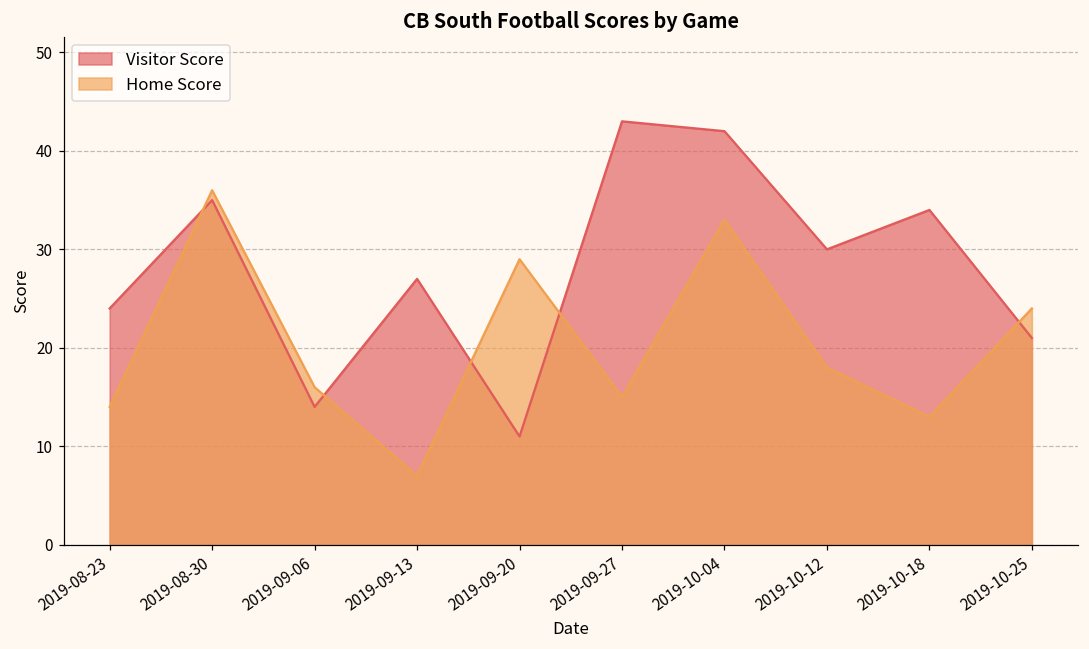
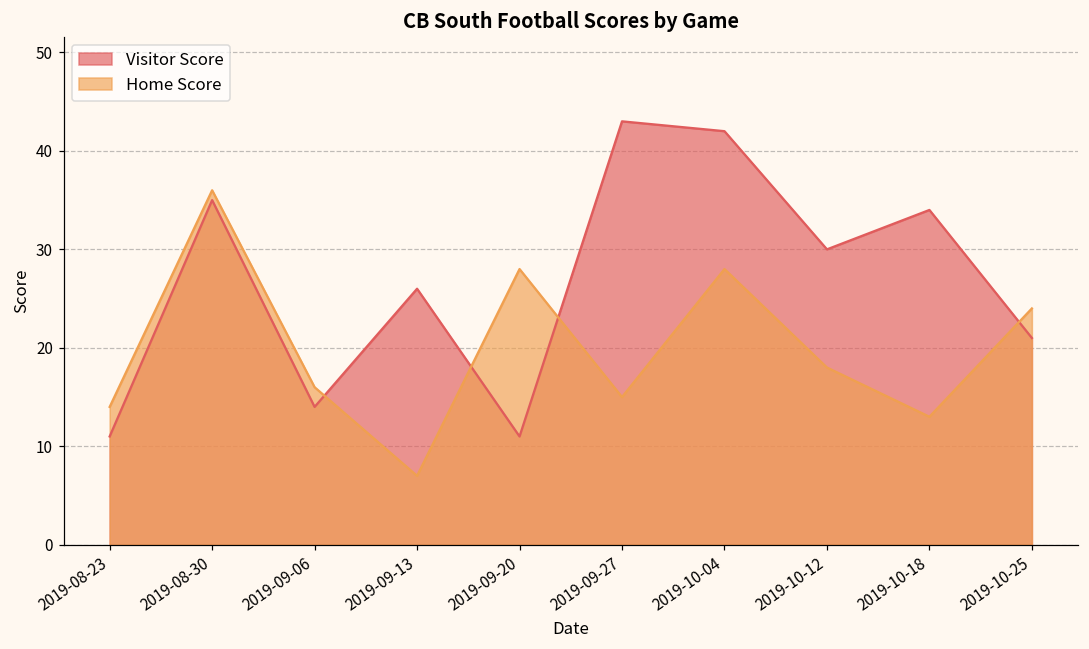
Visitor Score, 2019-08-23: 24 -> 11
Visitor Score, 2019-09-13: 27 -> 26
Home Score, 2019-09-20: 29 -> 28
Home Score, 2019-10-04: 33 -> 28
